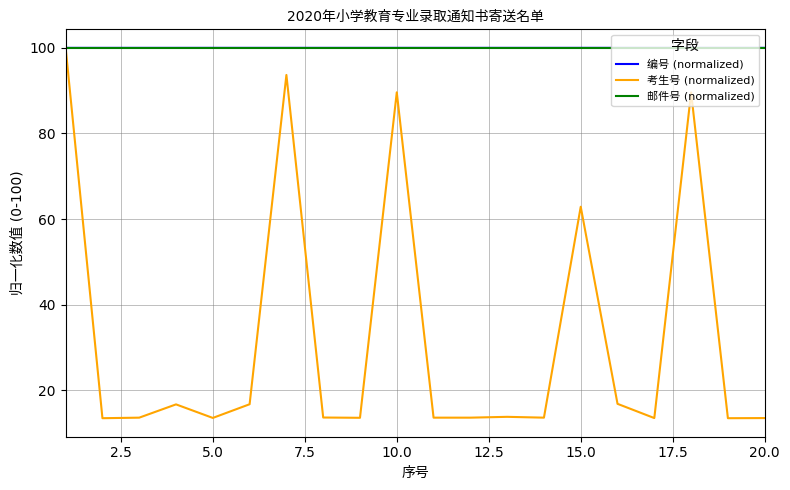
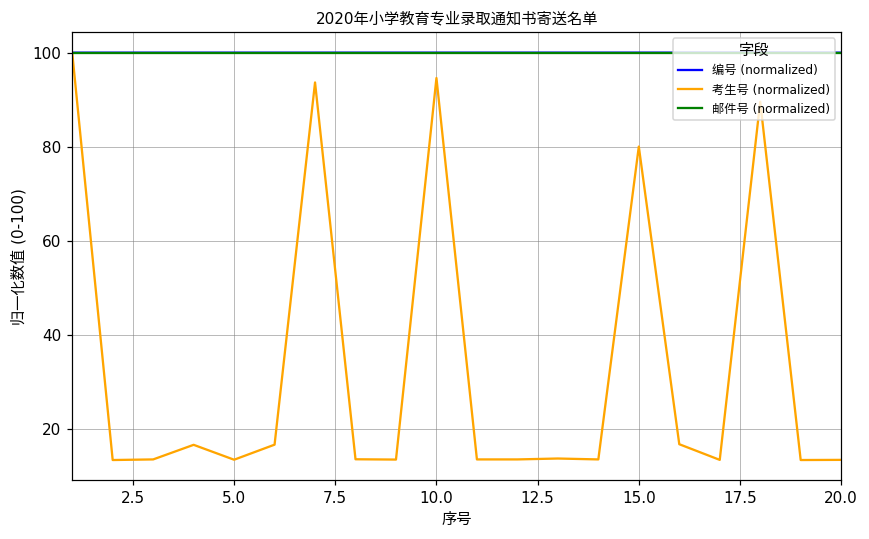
考生号 (normalized), 10.0: 90 -> 95
考生号 (normalized), 15.0: 63 -> 80
